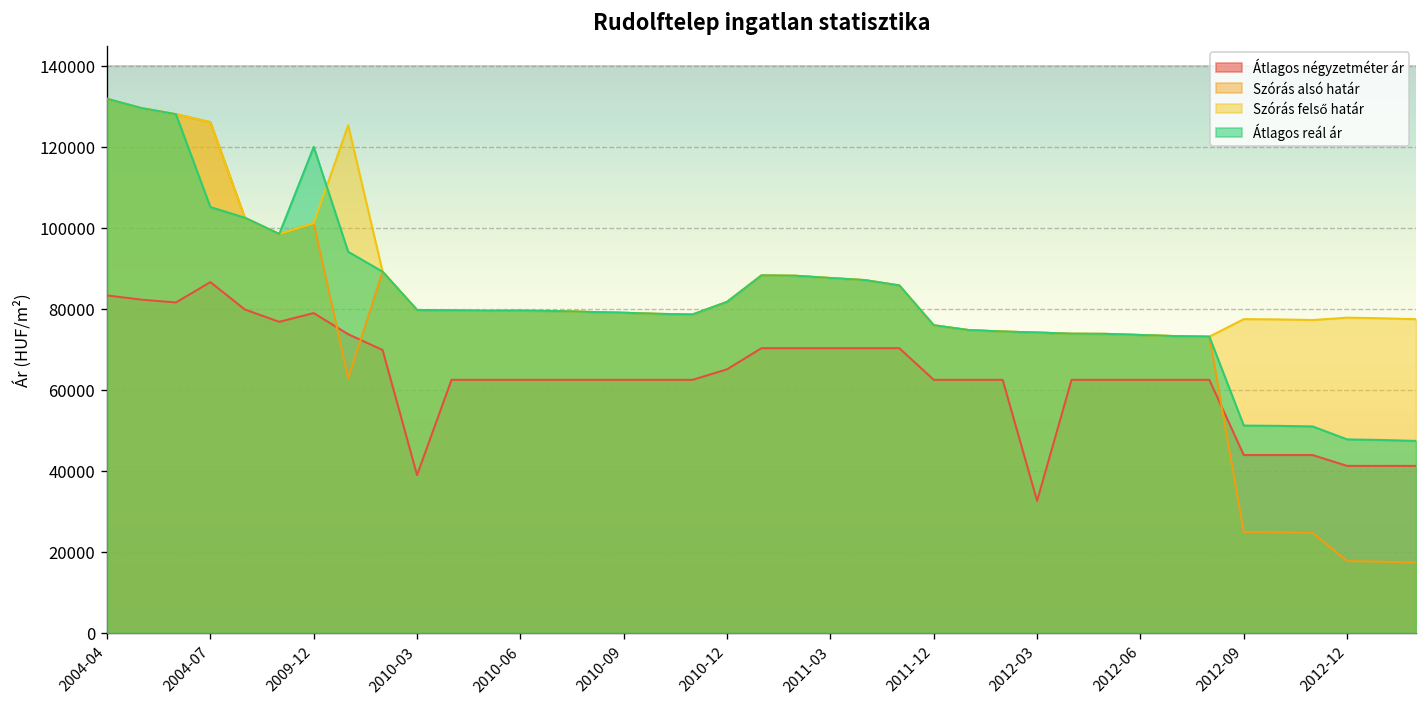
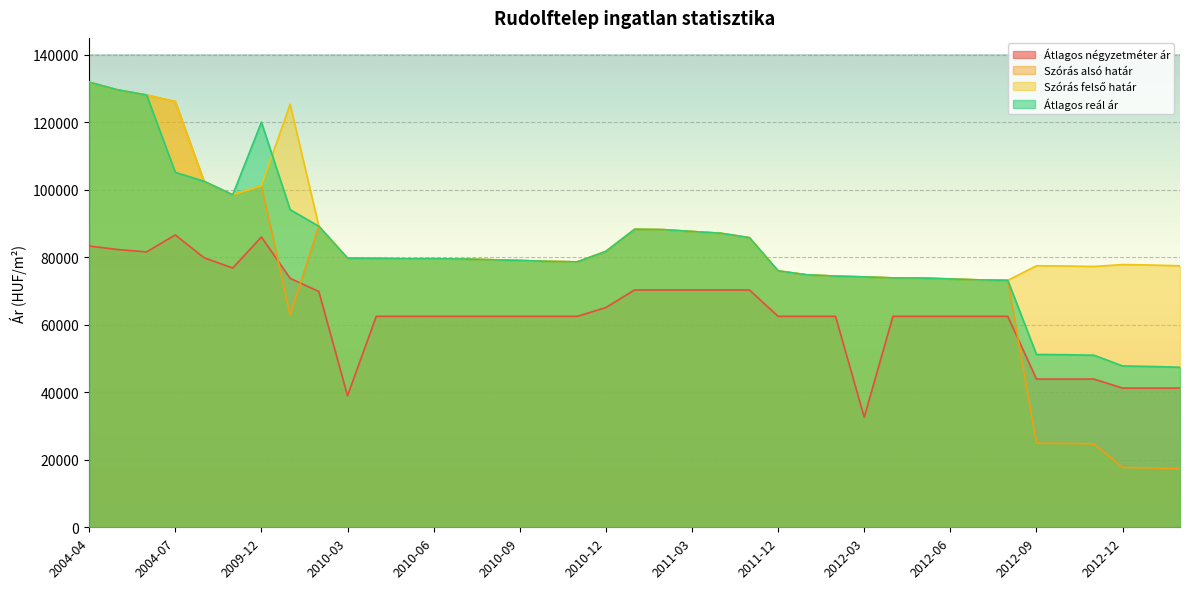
Átlagos négyzetméter ár, 2009-12: 79000 -> 86000
